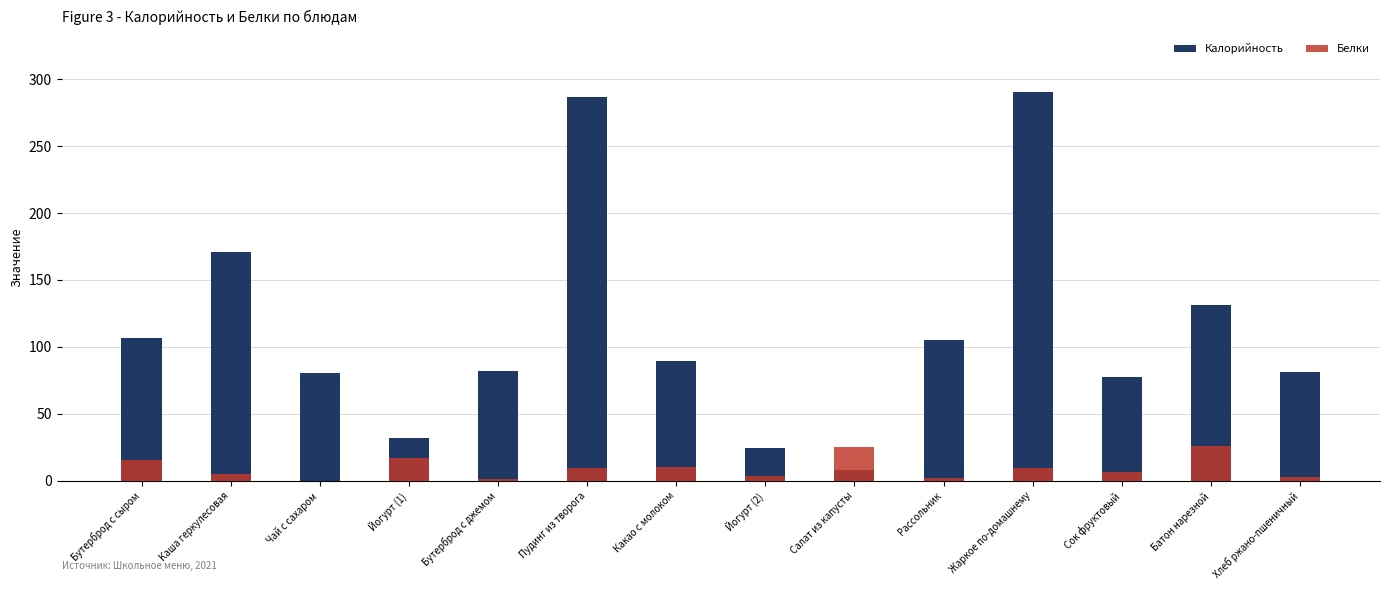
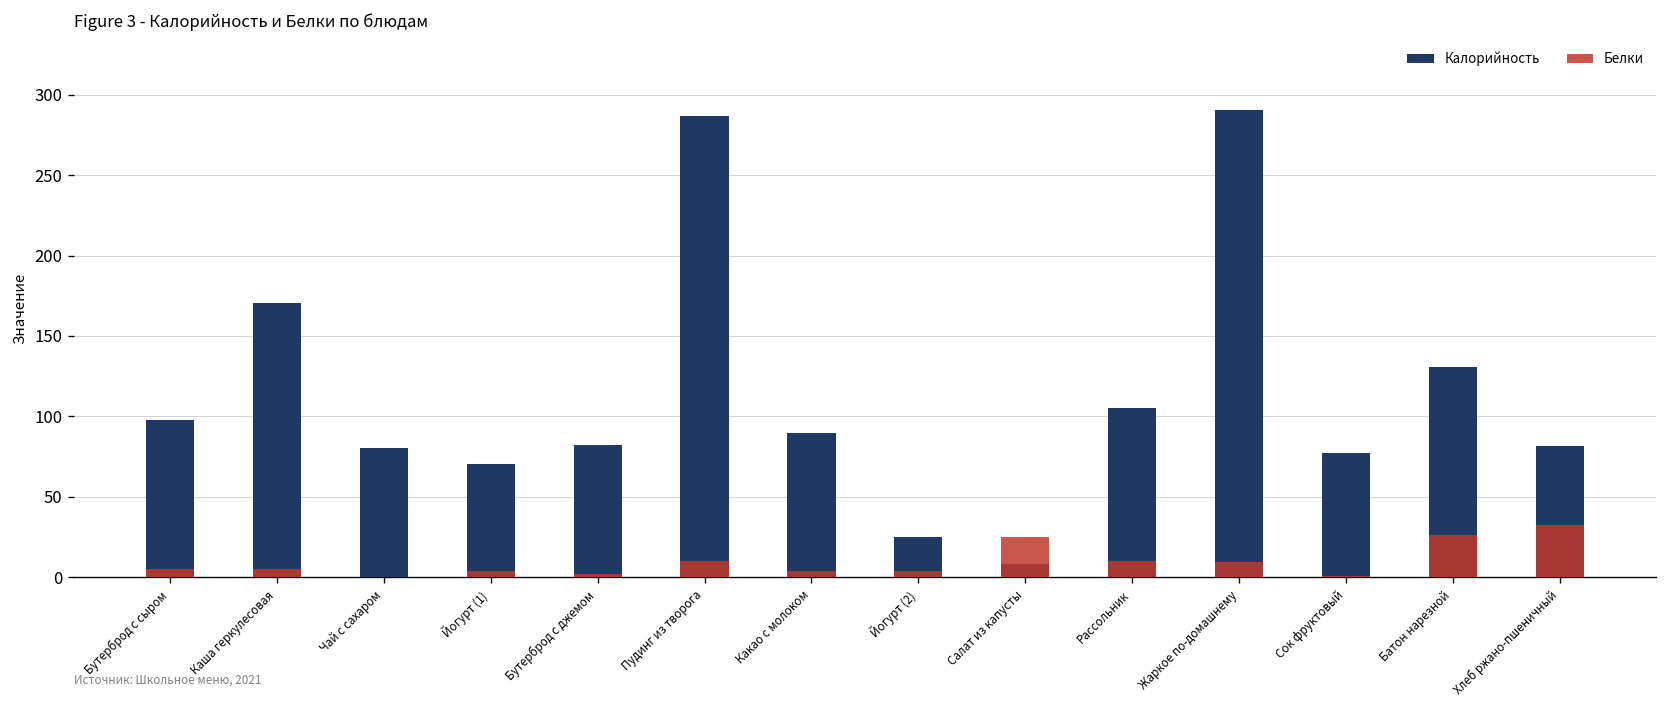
Калорийность, Бутерброд с сыром: 107 -> 98
Белки, Бутерброд с сыром: 15 -> 5
Калорийность, Йогурт (1): 32 -> 71
Белки, Йогурт (1): 17 -> 4
Белки, Какао с молоком: 10 -> 4
Белки, Рассольник: 2 -> 10
Белки, Сок фруктовый: 7 -> 1
Белки, Хлеб ржано-пшеничный: 3 -> 32
